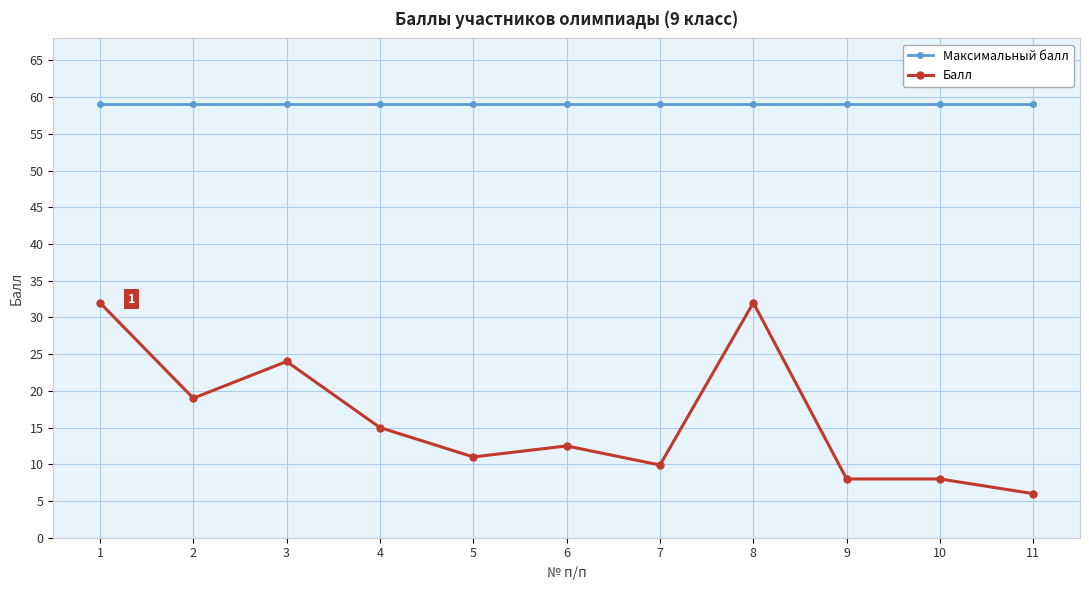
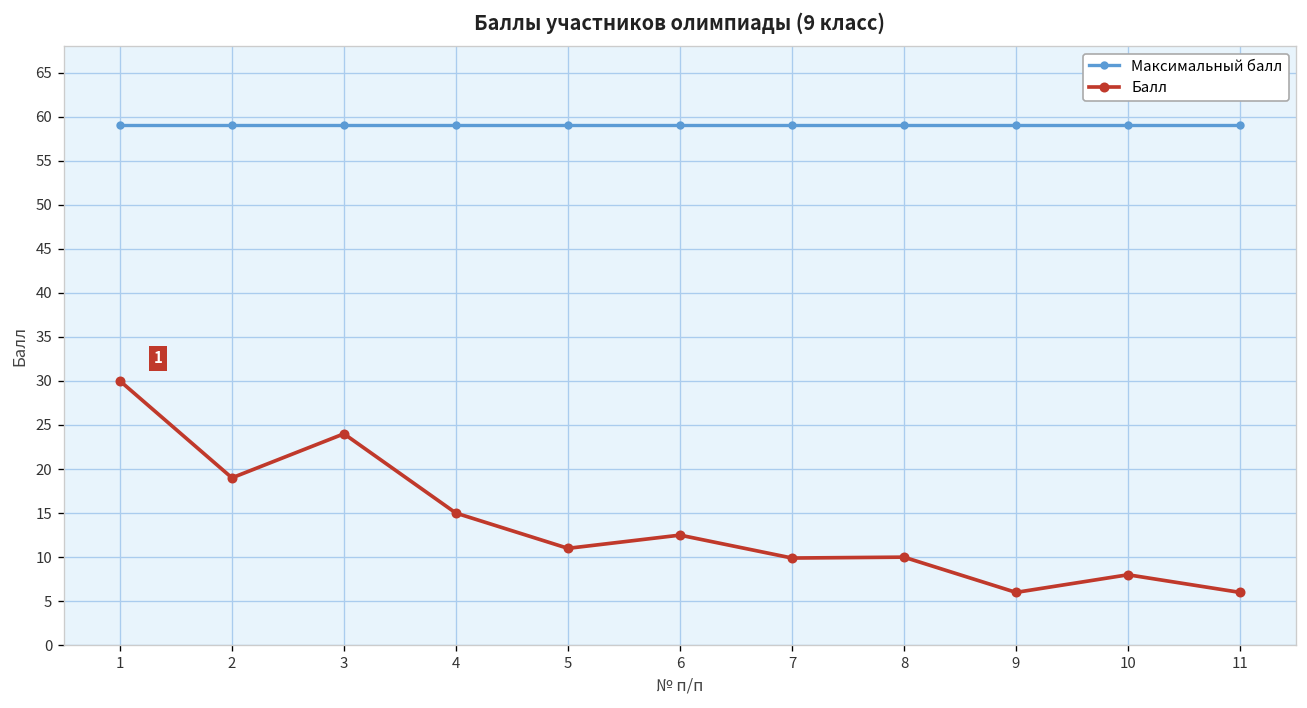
Балл, 1: 32 -> 30
Балл, 8: 32 -> 10
Балл, 9: 8 -> 6
